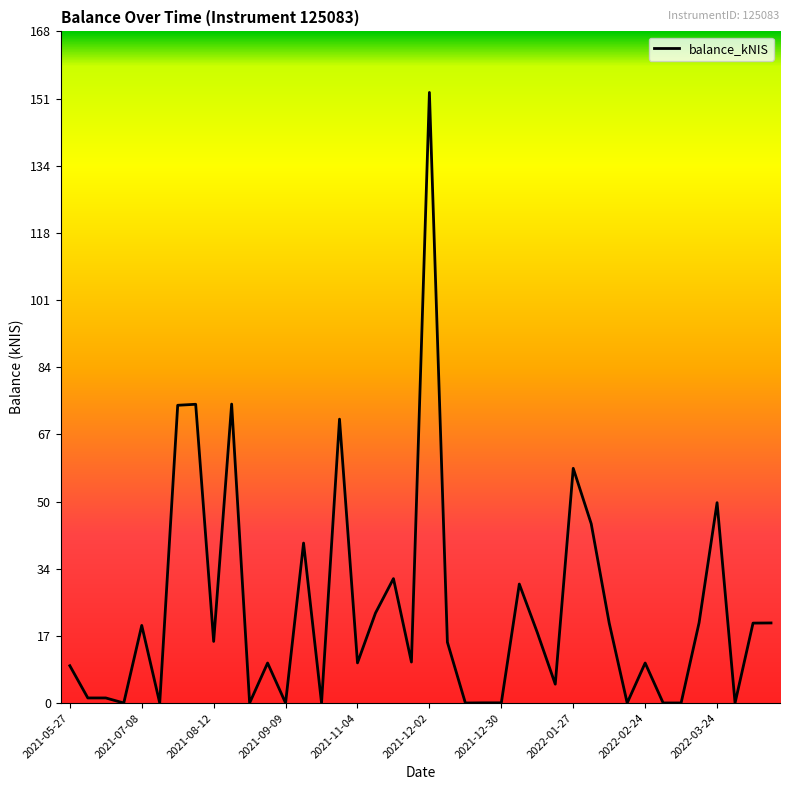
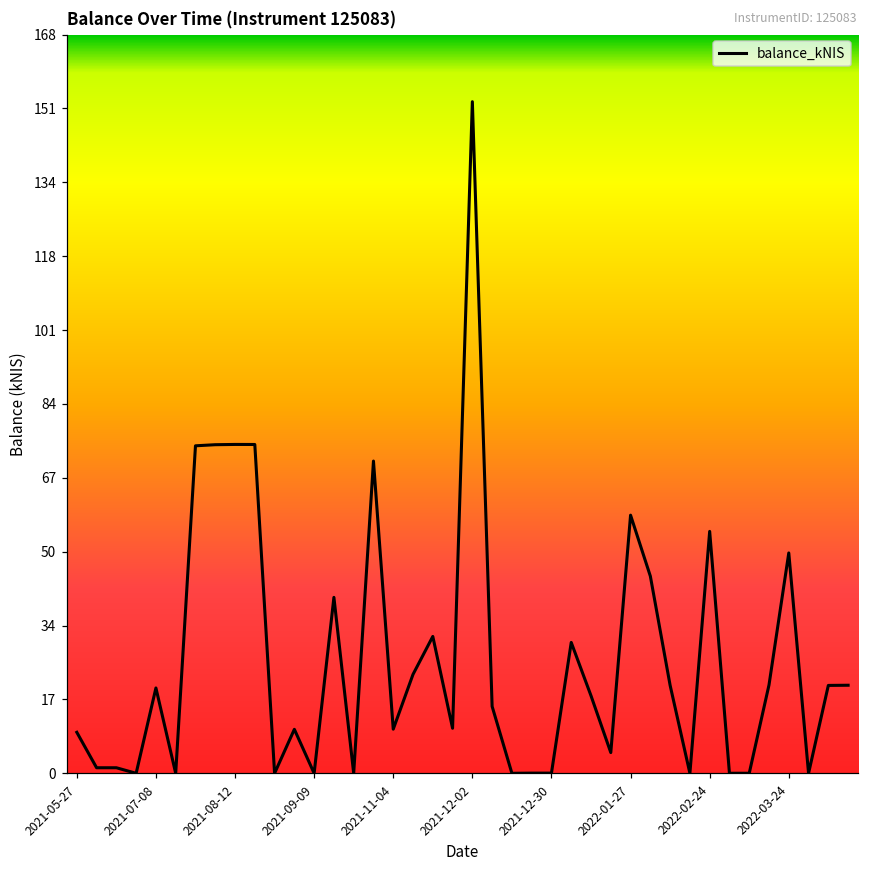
2021-08-12: 15 -> 75
2022-02-24: 10 -> 55
